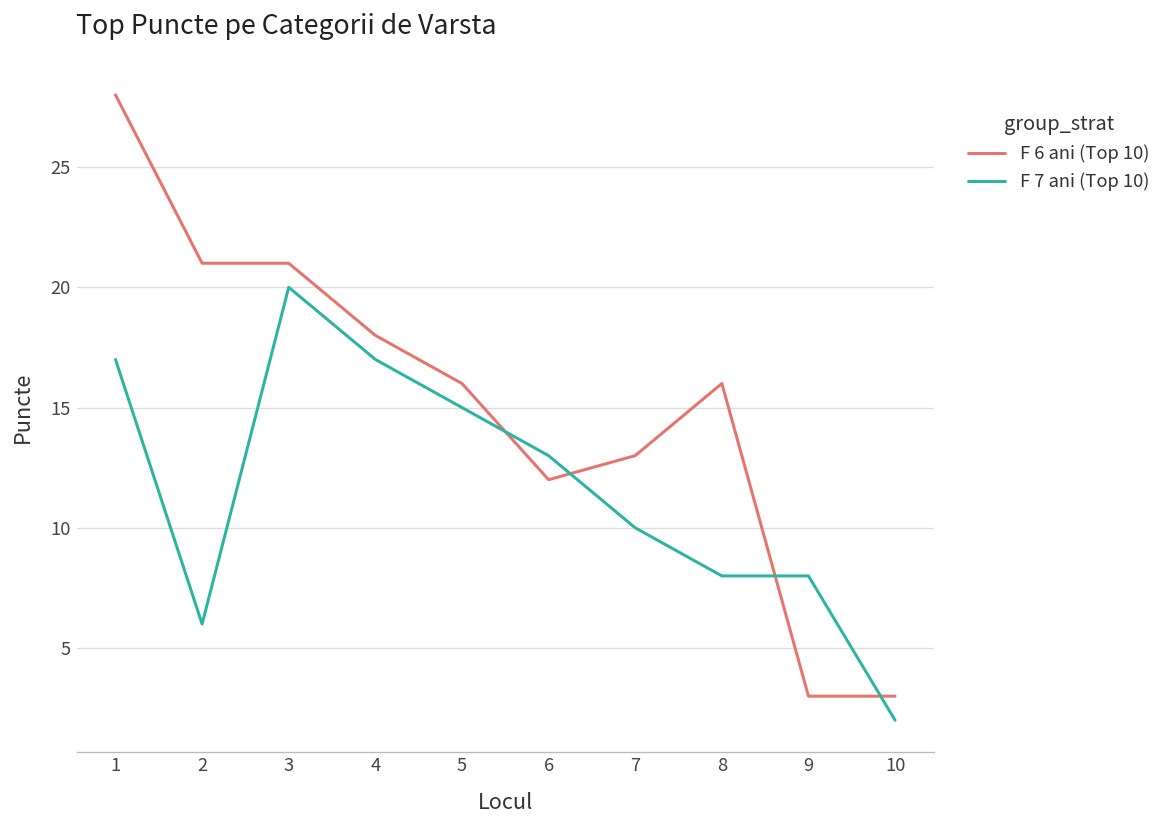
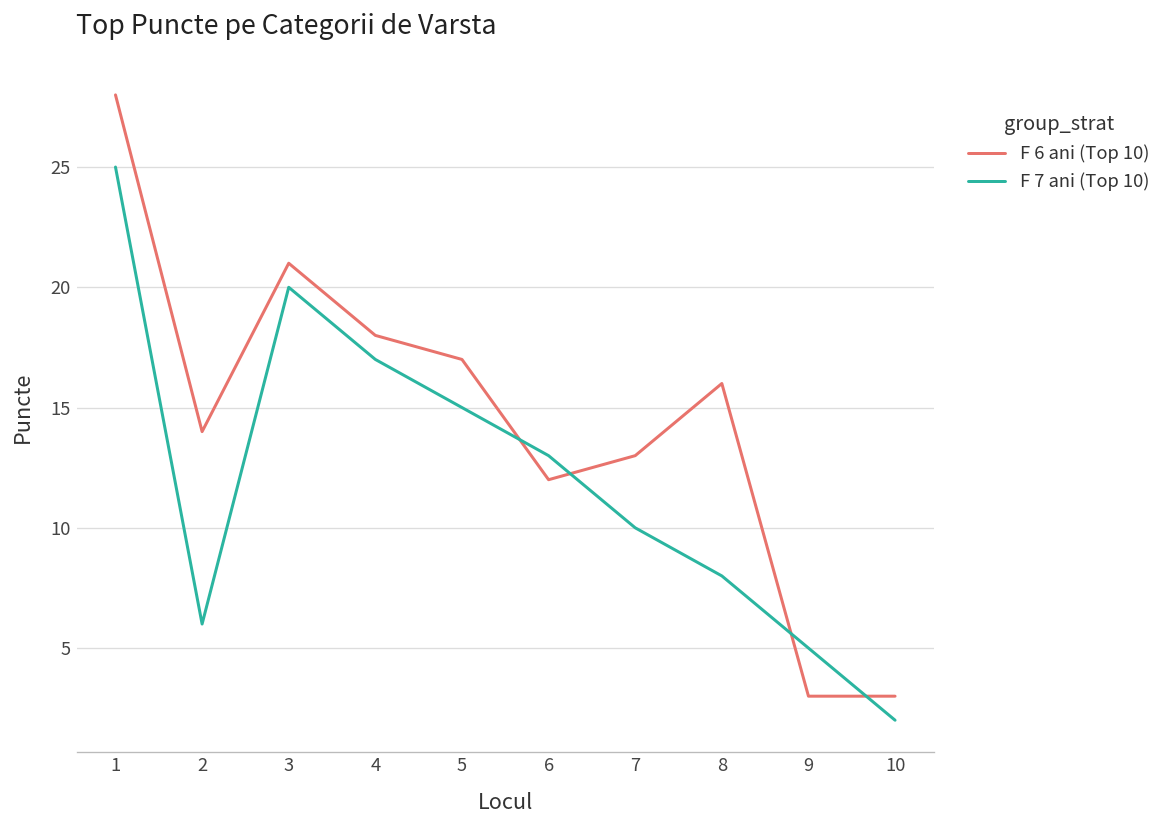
F 7 ani (Top 10), 1: 17 -> 25
F 6 ani (Top 10), 2: 21 -> 14
F 6 ani (Top 10), 5: 16 -> 17
F 7 ani (Top 10), 9: 8 -> 5
